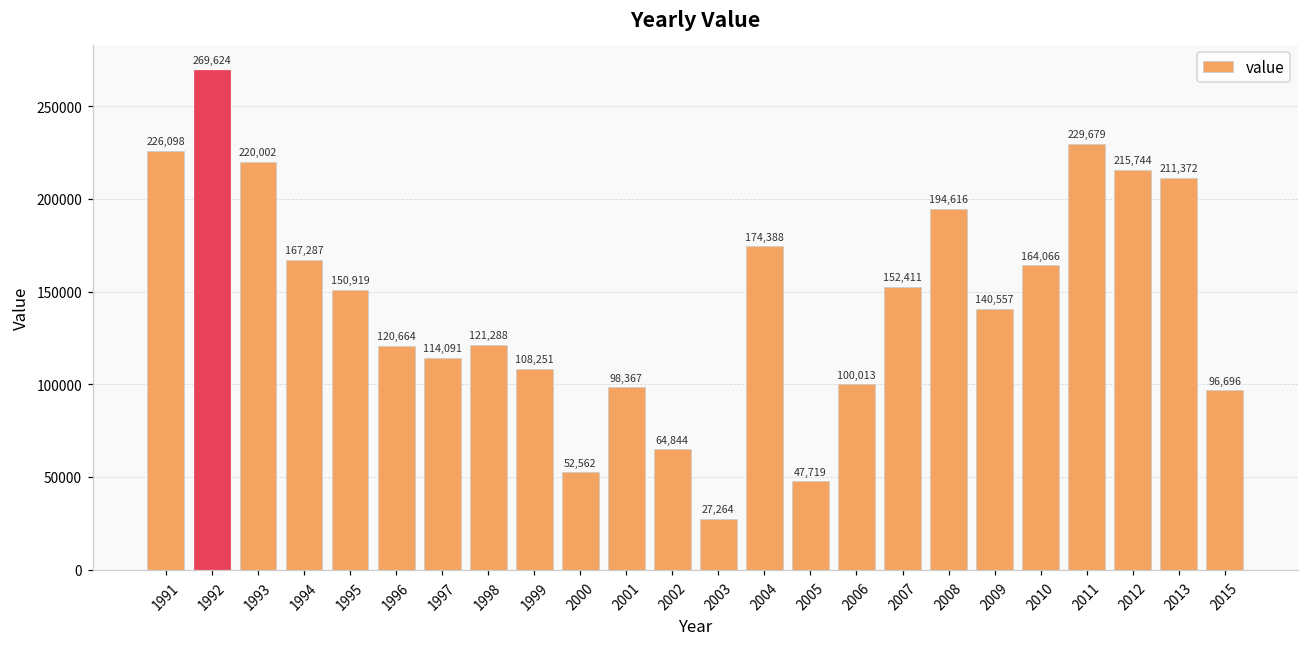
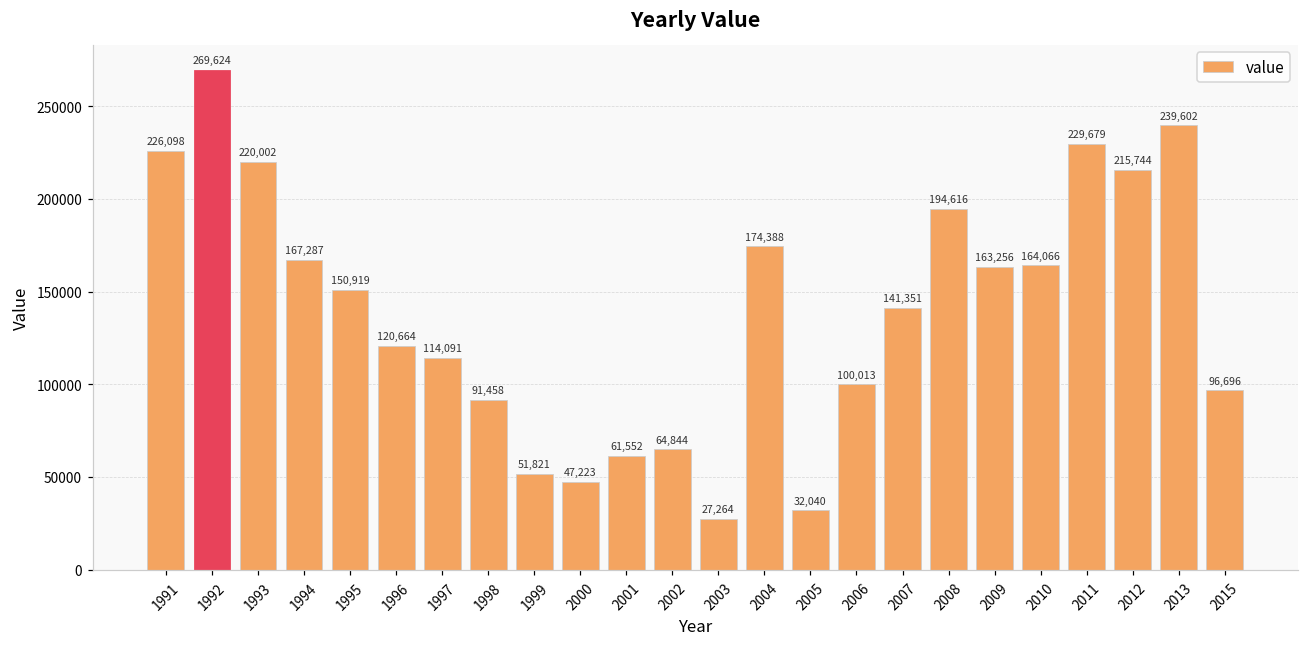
1998: 121,288 -> 91,458
1999: 108,251 -> 51,821
2000: 52,562 -> 47,223
2001: 98,367 -> 61,552
2005: 47,719 -> 32,040
2007: 152,411 -> 141,351
2009: 140,557 -> 163,256
2013: 211,372 -> 239,602
